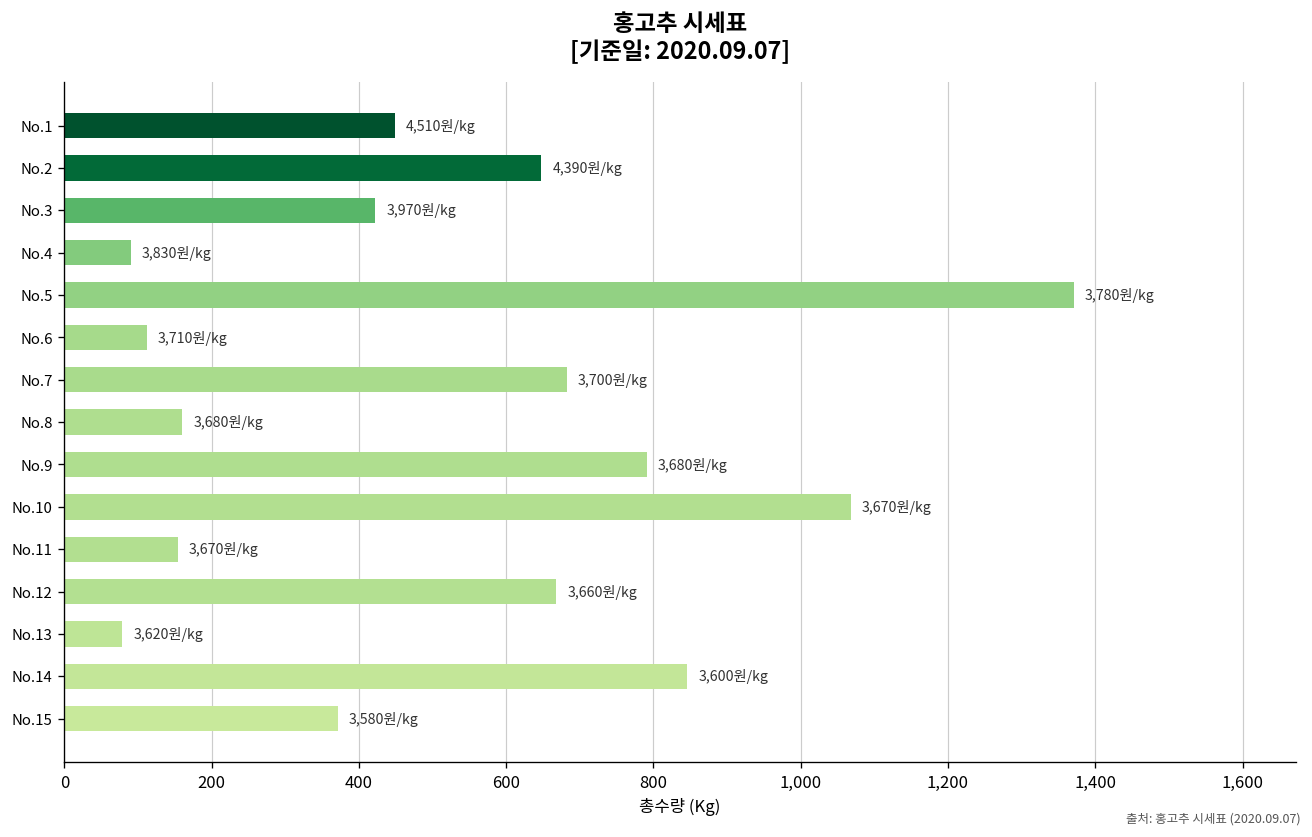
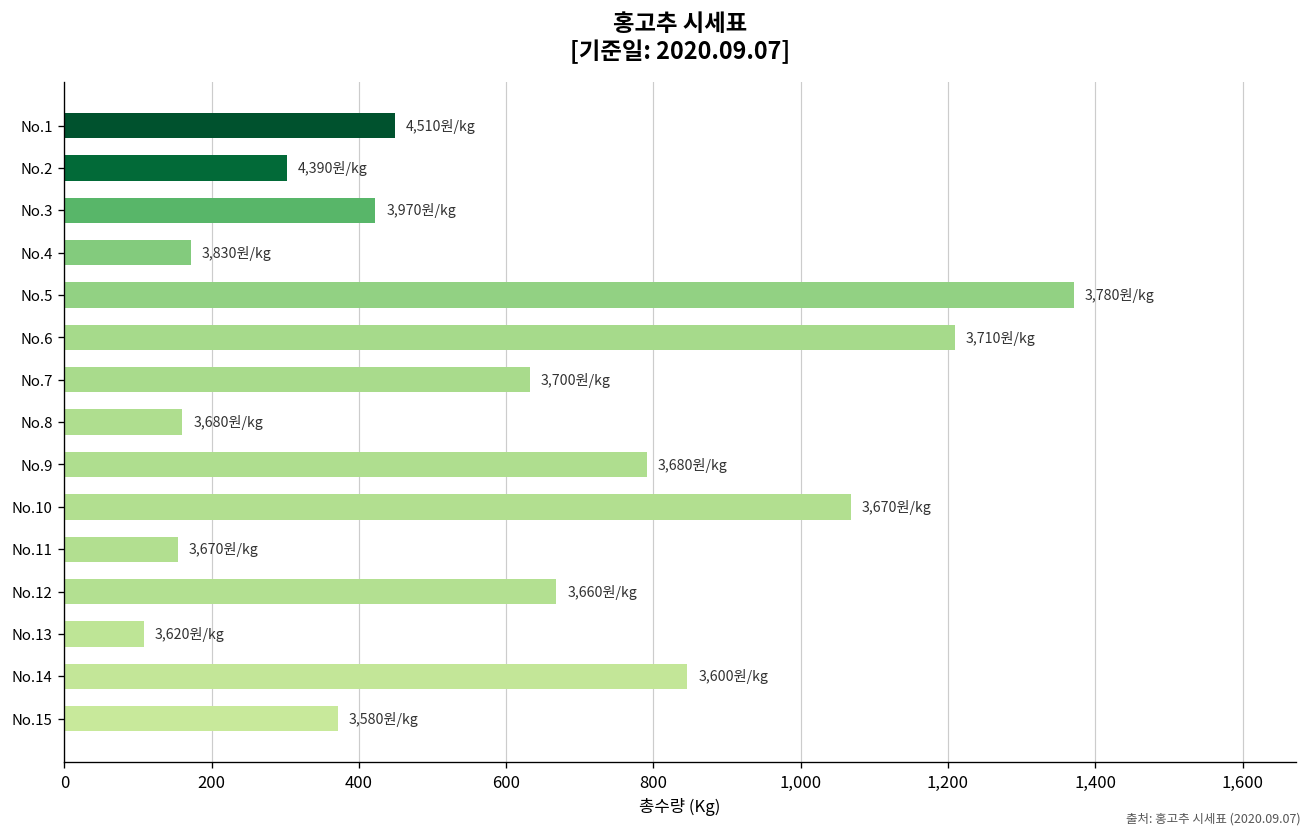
No.2: 650 -> 300
No.4: 90 -> 170
No.6: 110 -> 1,210
No.7: 680 -> 630
No.13: 80 -> 110
